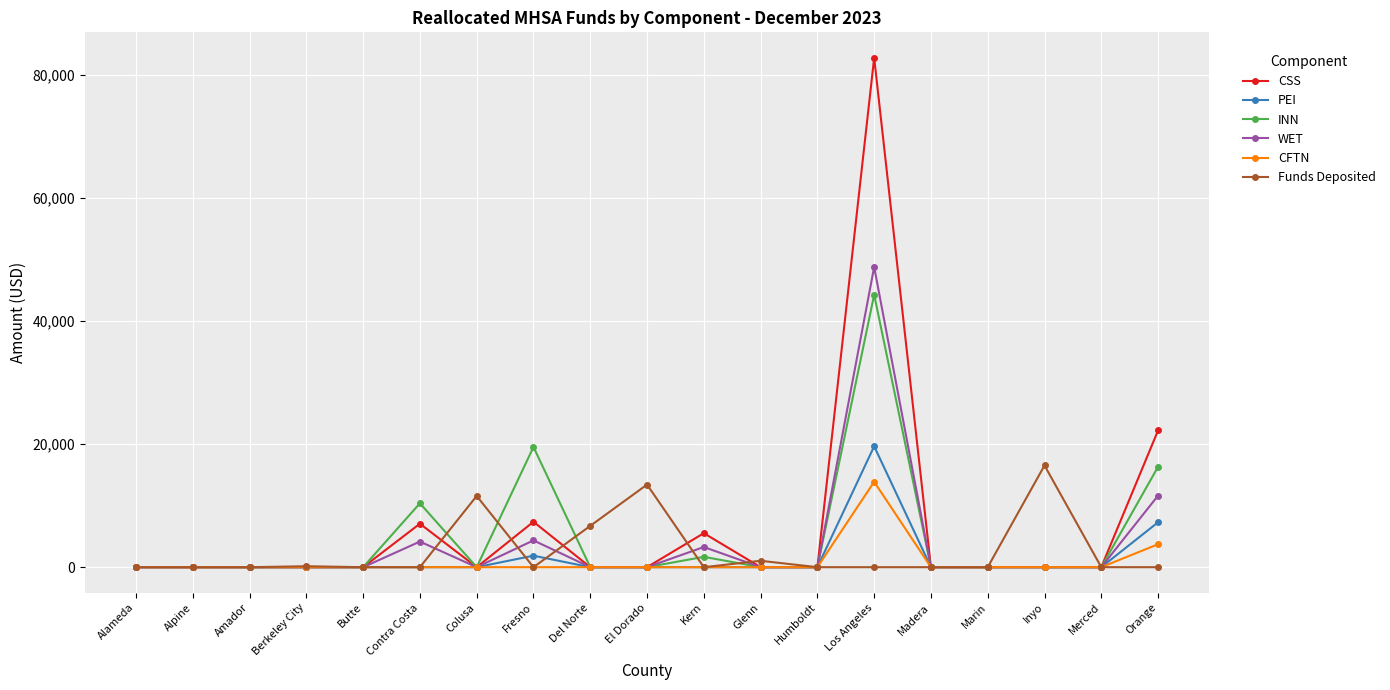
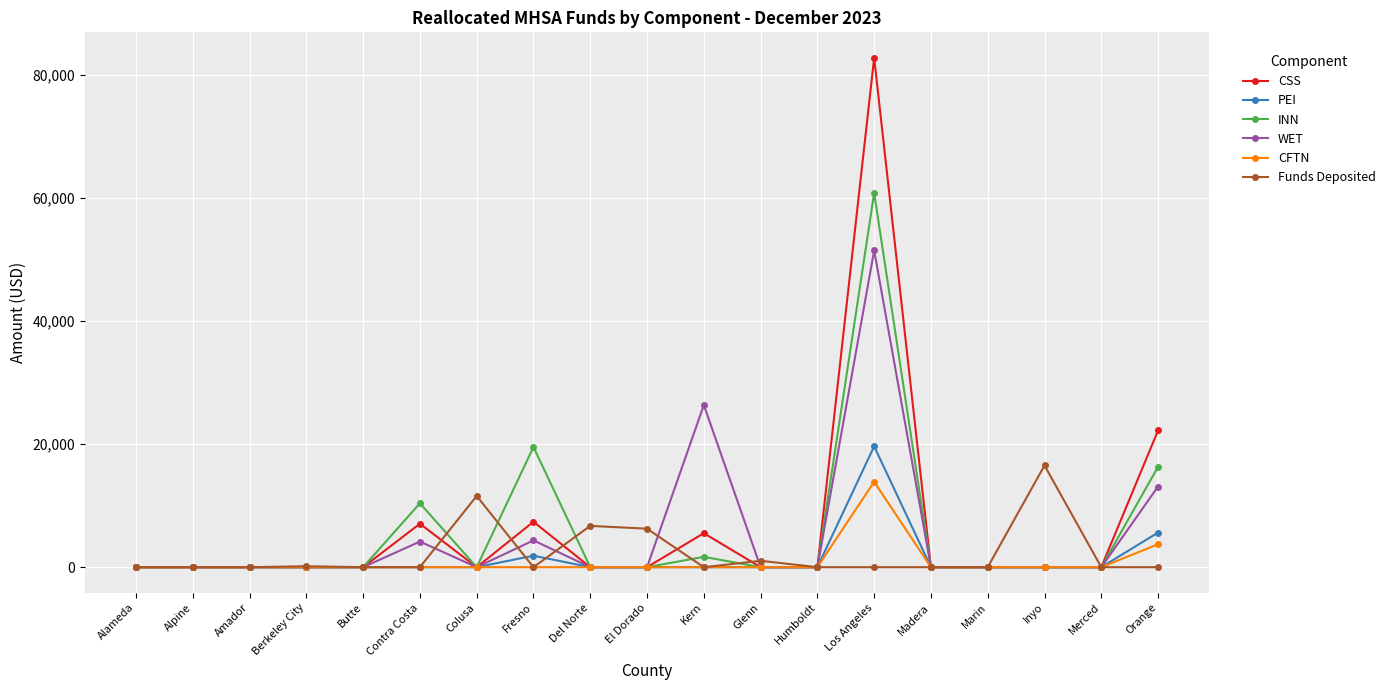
Funds Deposited, El Dorado: 13,000 -> 6,000
WET, Kern: 3,000 -> 26,000
INN, Los Angeles: 44,000 -> 61,000
WET, Los Angeles: 49,000 -> 51,000
PEI, Orange: 7,000 -> 6,000
WET, Orange: 12,000 -> 13,000
